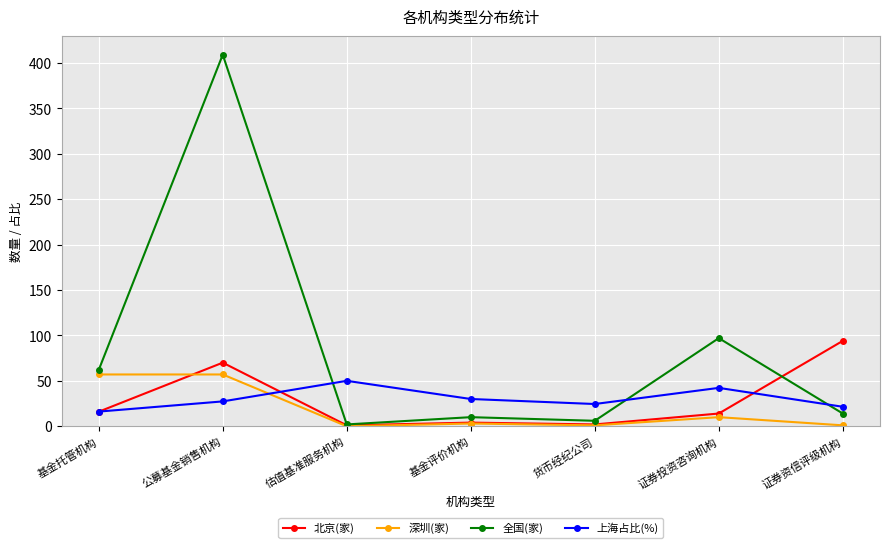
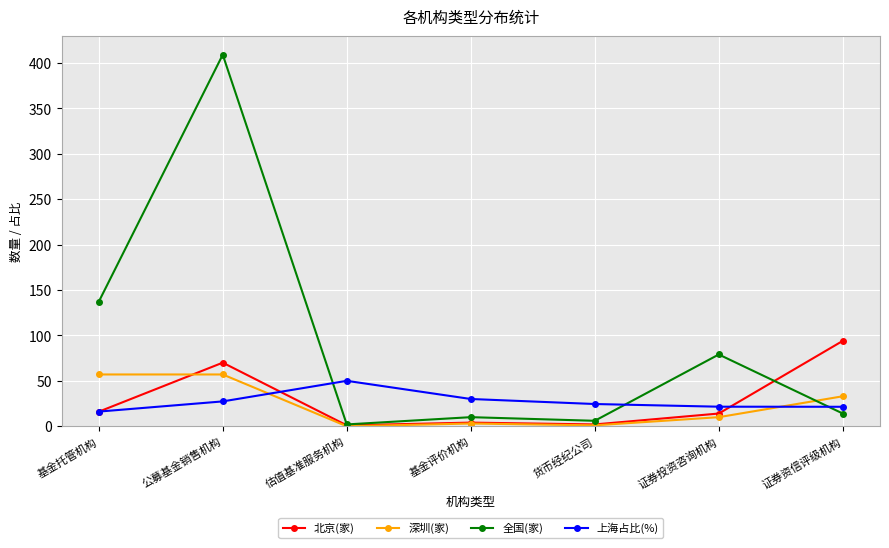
全国(家), 基金托管机构: 60 -> 140
全国(家), 证券投资咨询机构: 100 -> 80
上海占比(%), 证券投资咨询机构: 40 -> 20
深圳(家), 证券资信评级机构: 0 -> 30
